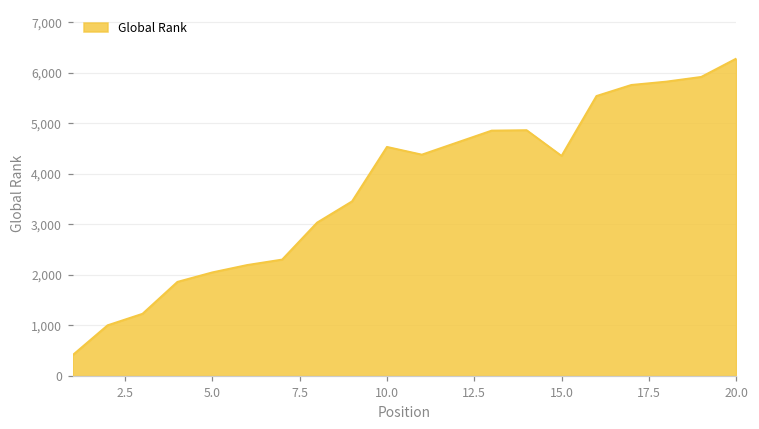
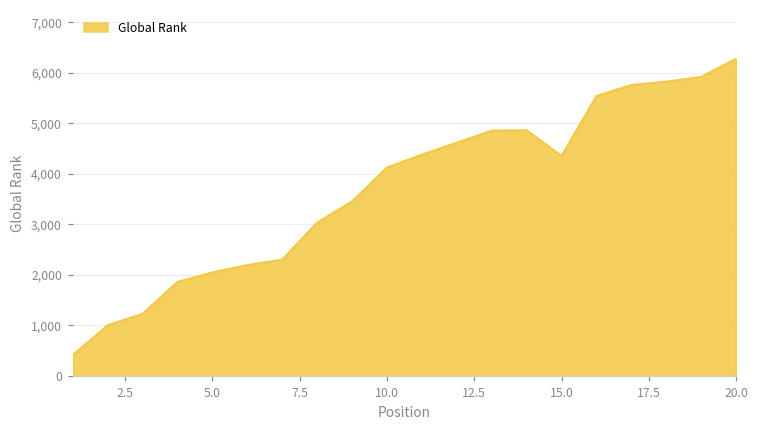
10.0: 4,500 -> 4,100
